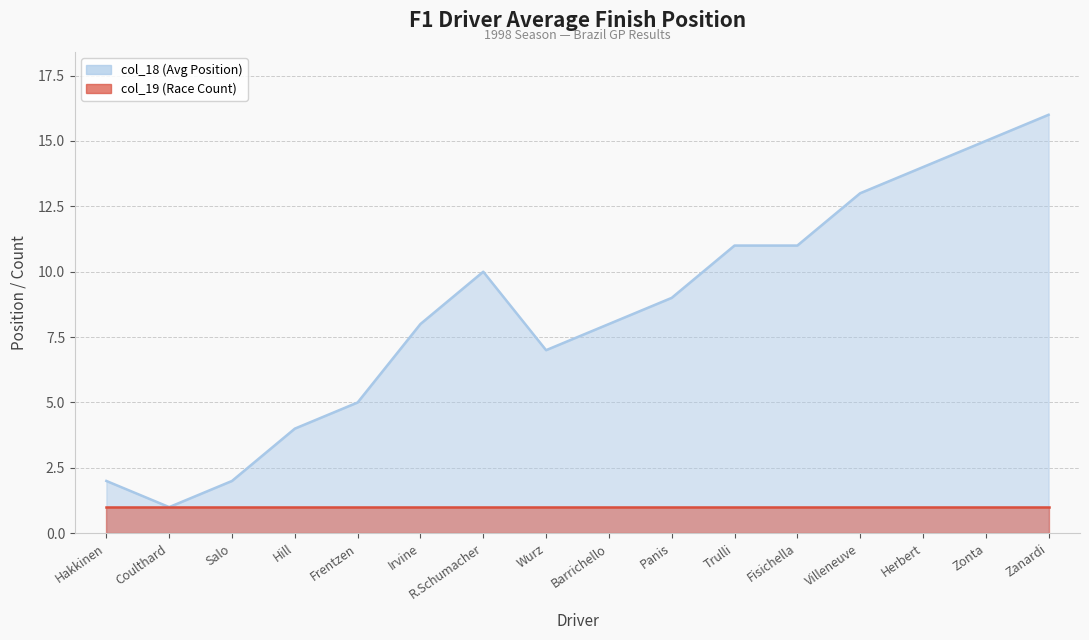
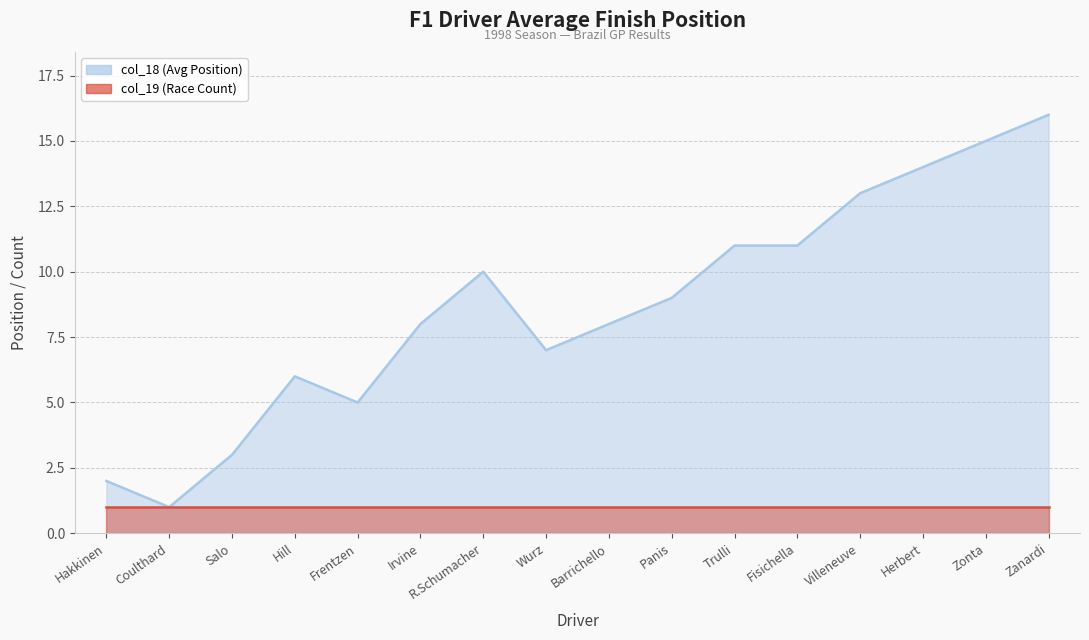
col_18 (Avg Position), Salo: 2 -> 3
col_18 (Avg Position), Hill: 4 -> 6
